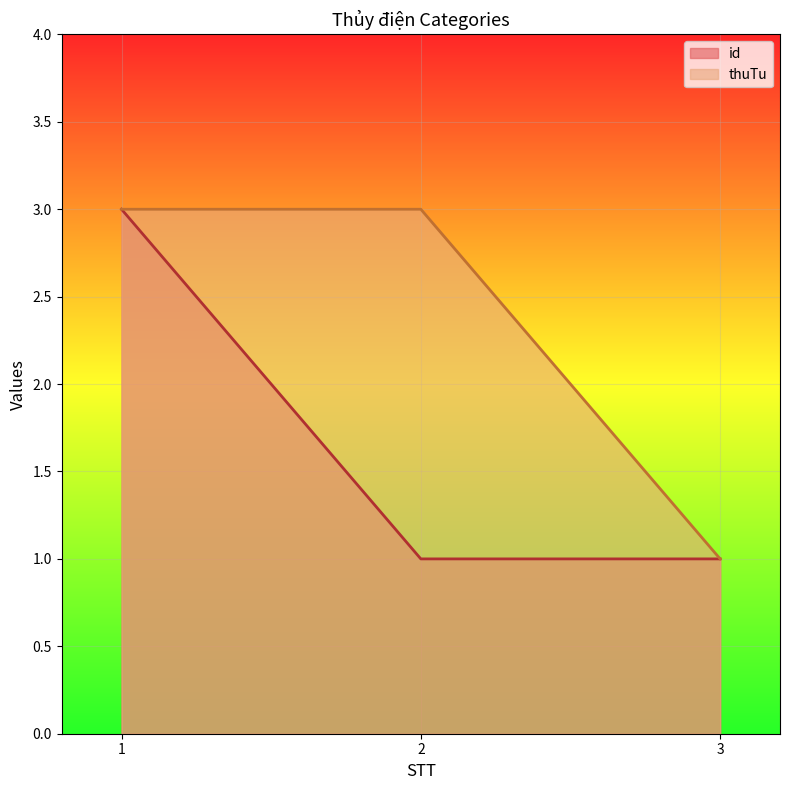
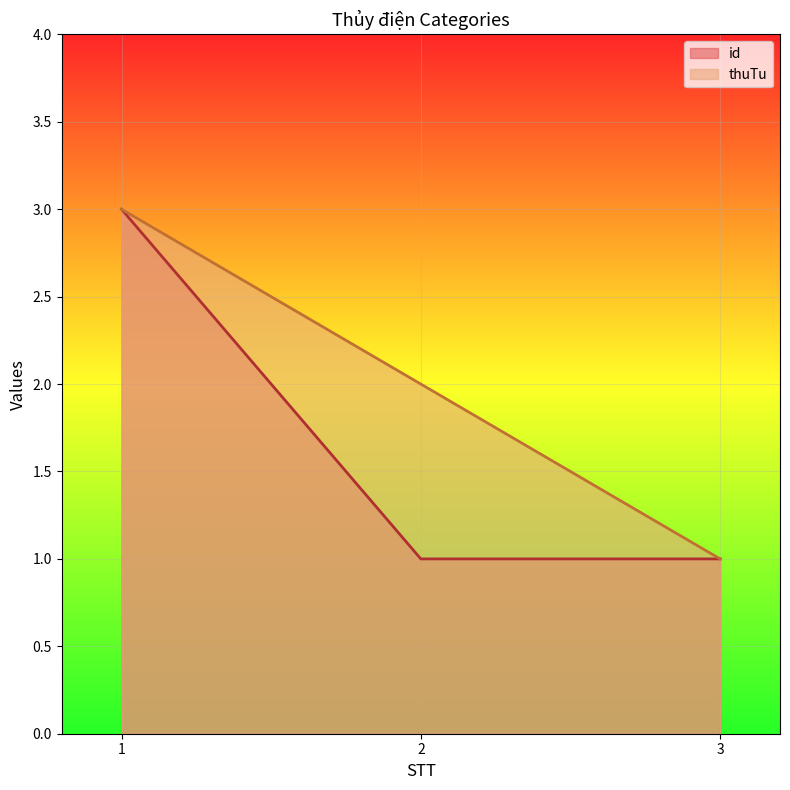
thuTu, 2: 3 -> 2
